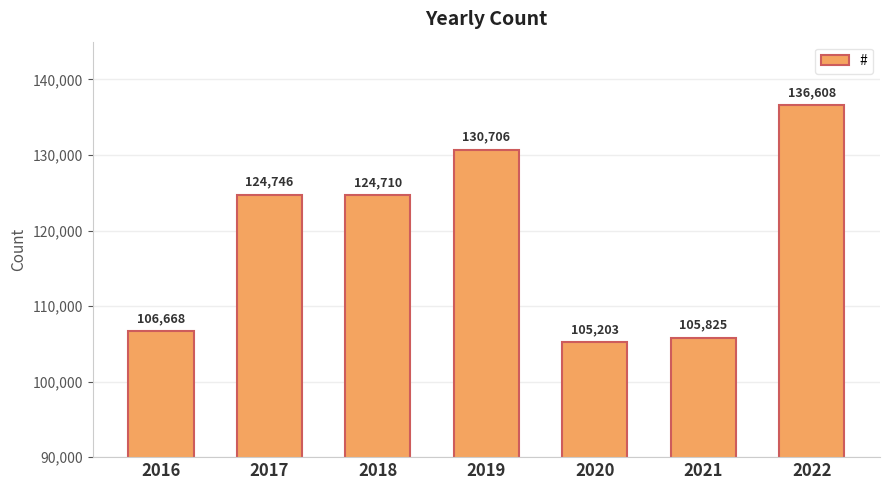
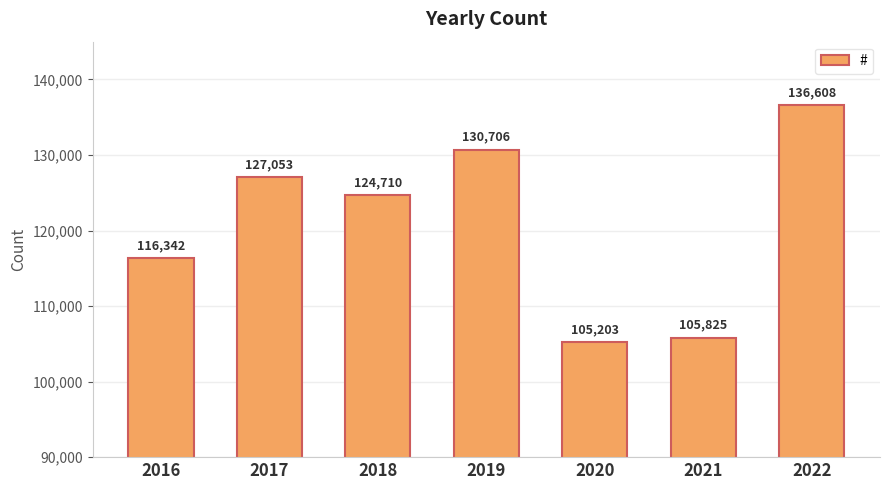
2016: 106,668 -> 116,342
2017: 124,746 -> 127,053
